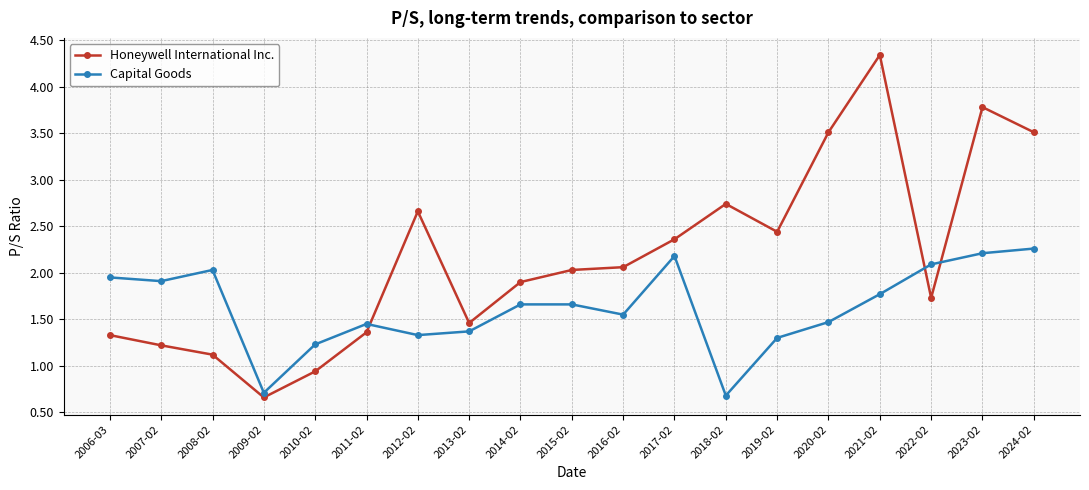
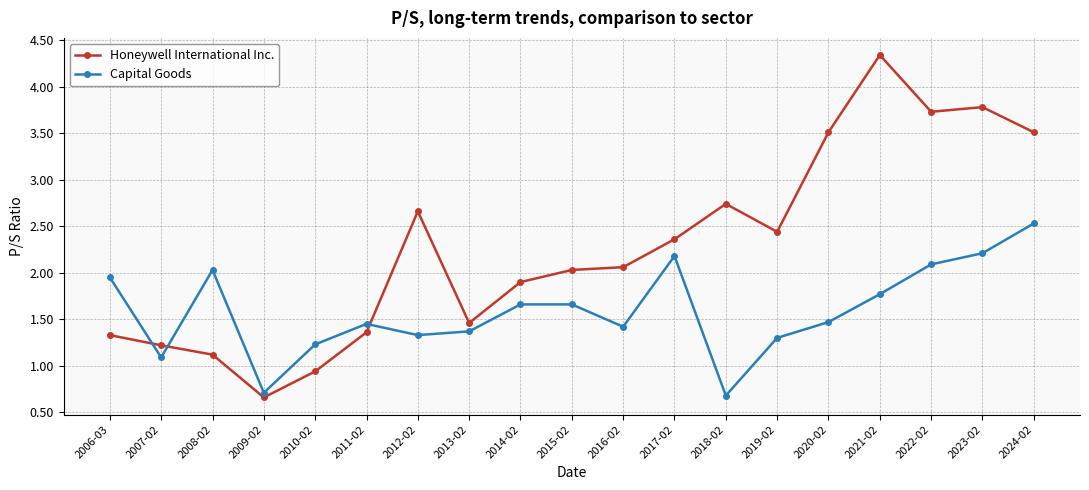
Capital Goods, 2007-02: 1.9 -> 1.1
Capital Goods, 2016-02: 1.6 -> 1.4
Honeywell International Inc., 2022-02: 1.7 -> 3.7
Capital Goods, 2024-02: 2.3 -> 2.5
